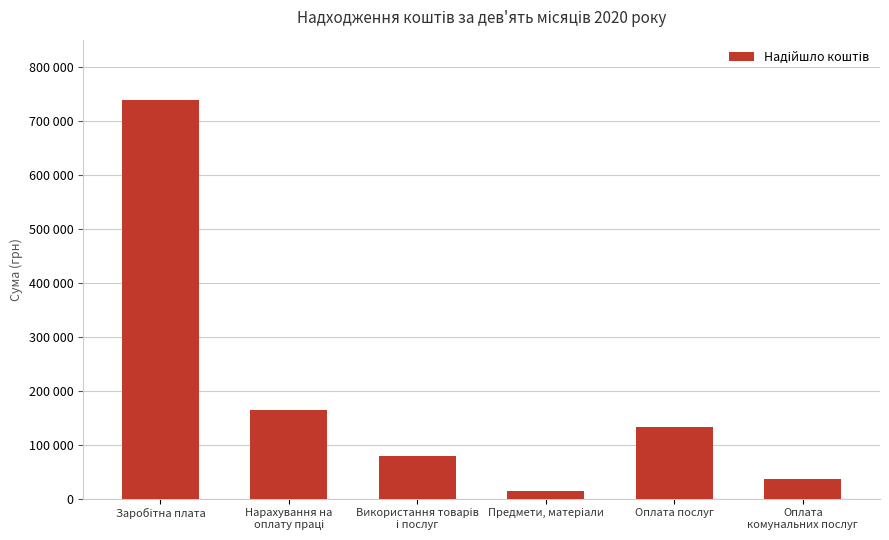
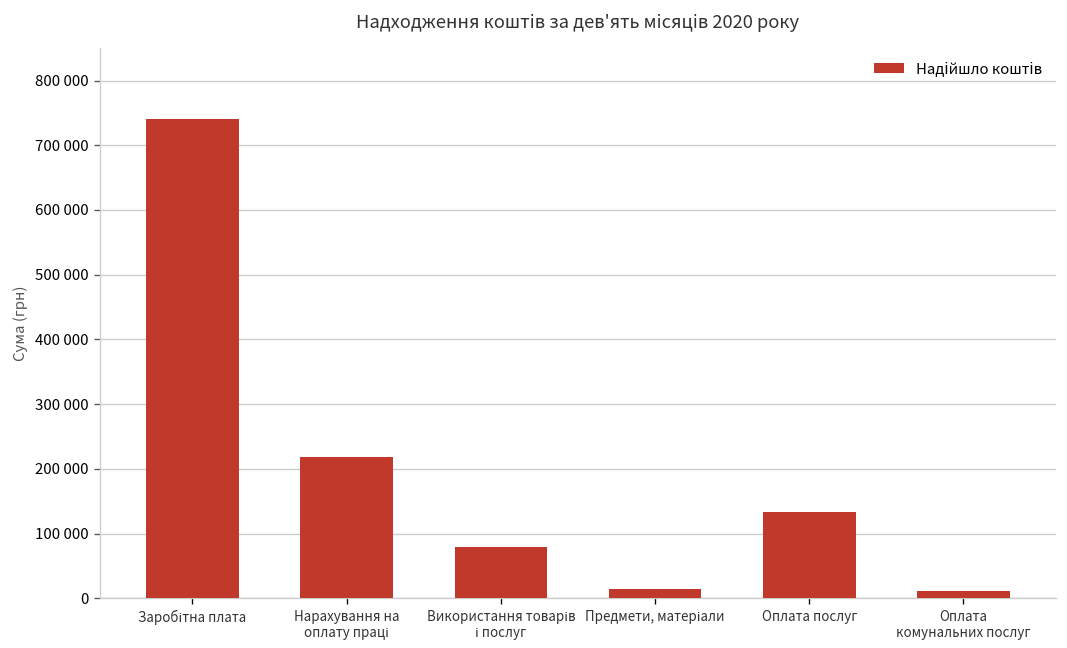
Нарахування на оплату праці: 160000 -> 220000
Оплата комунальних послуг: 40000 -> 10000
